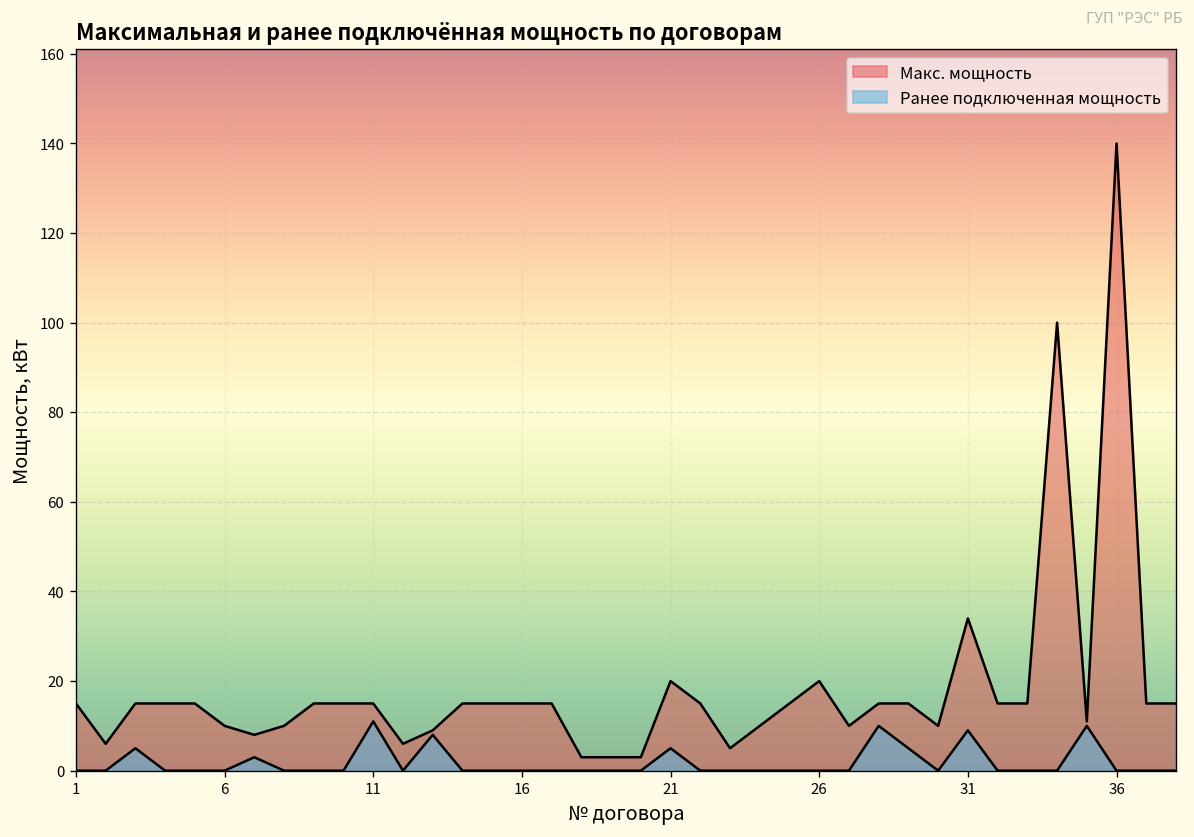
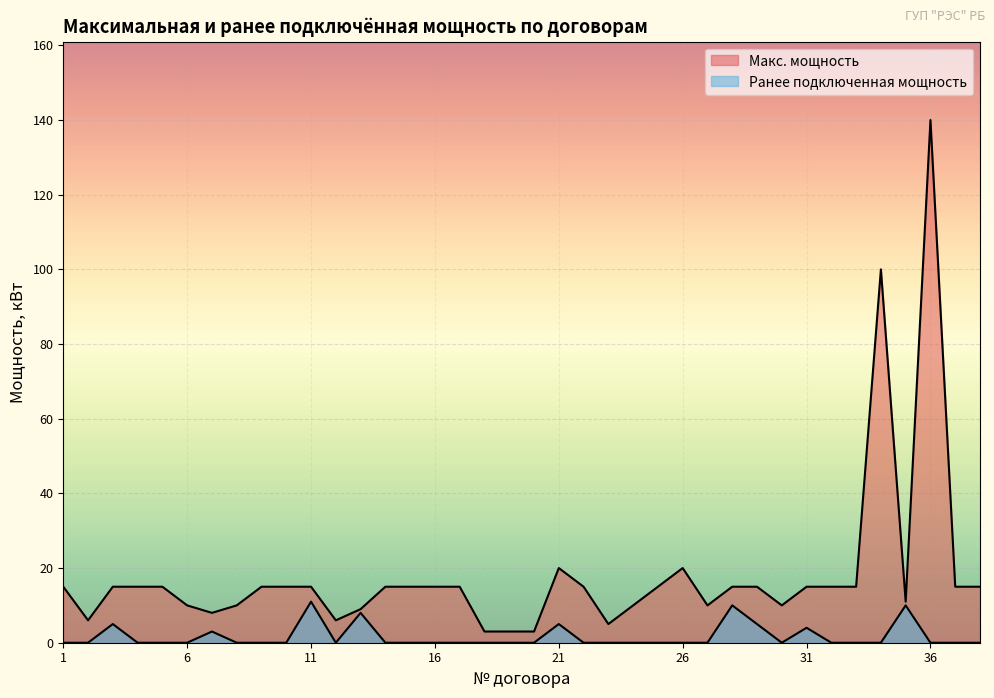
Макс. мощность, 31: 34 -> 15
Ранее подключенная мощность, 31: 9 -> 4
